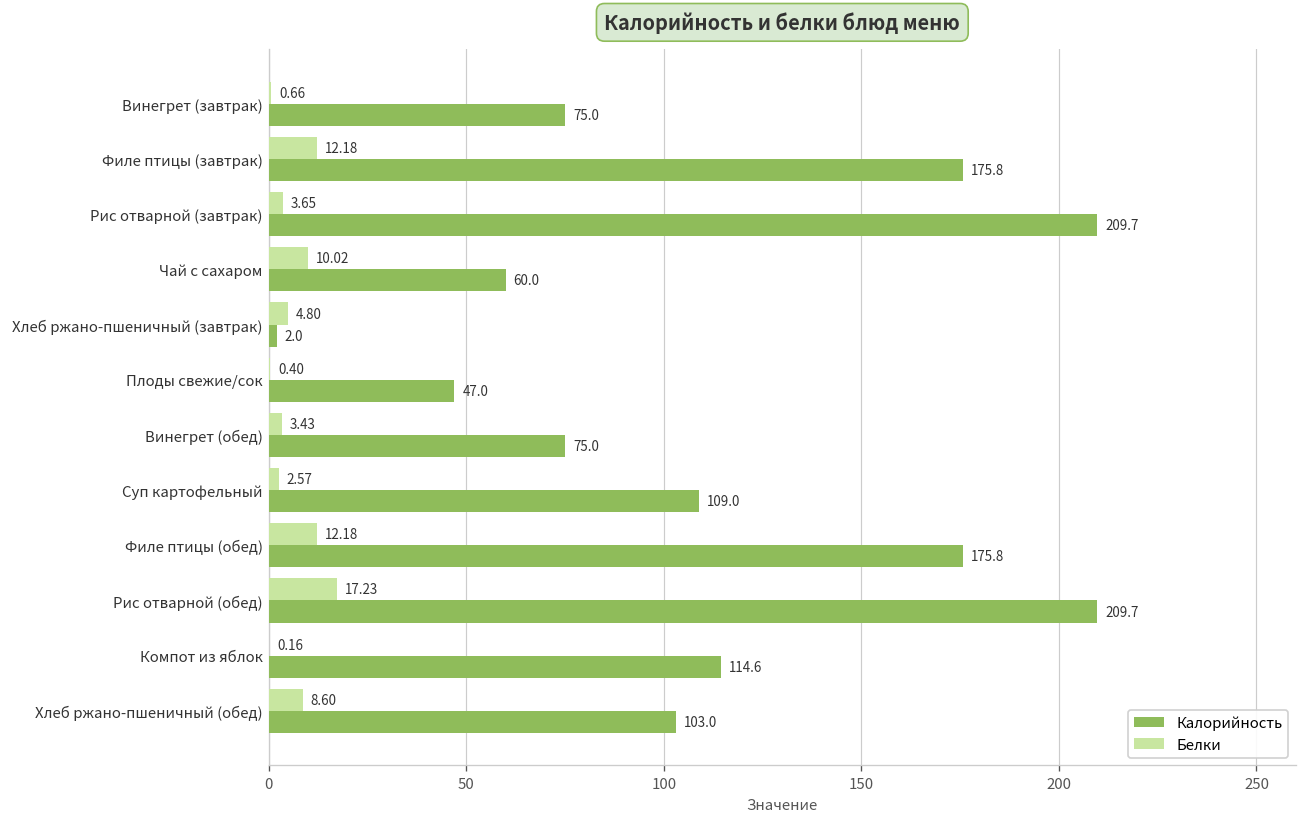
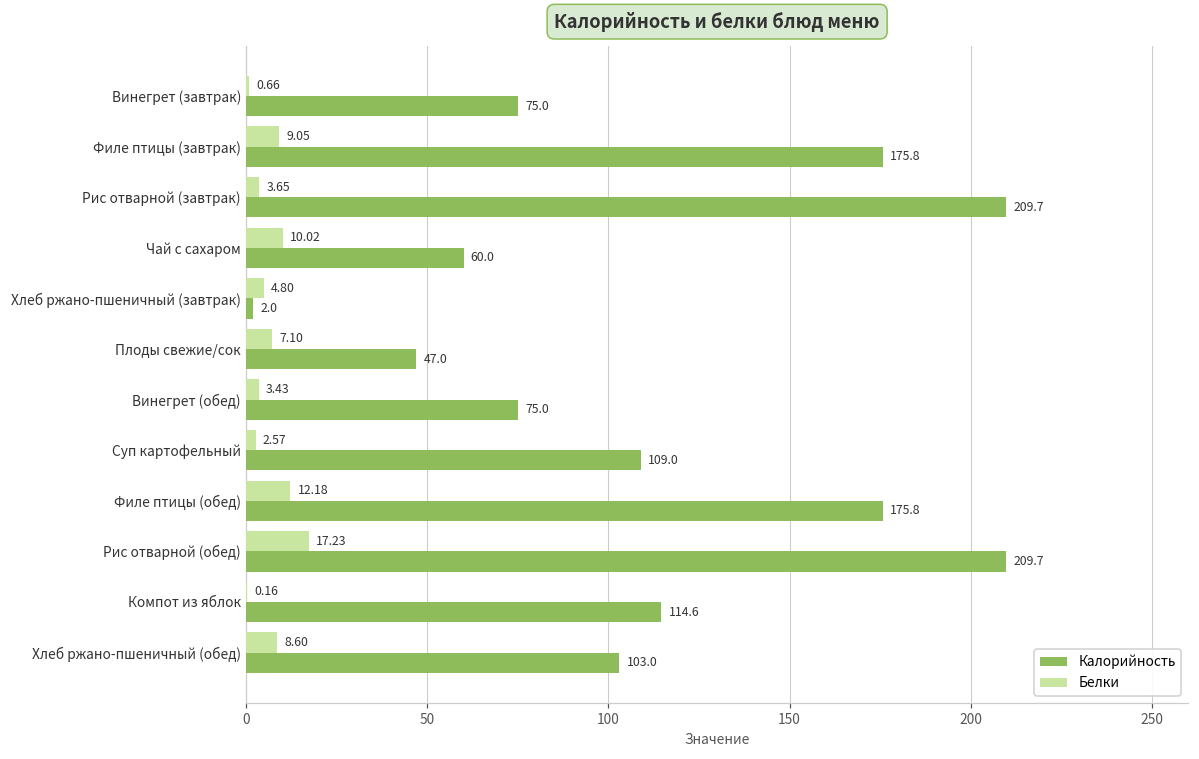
Белки, Филе птицы (завтрак): 12.18 -> 9.05
Белки, Плоды свежие/сок: 0.40 -> 7.10
